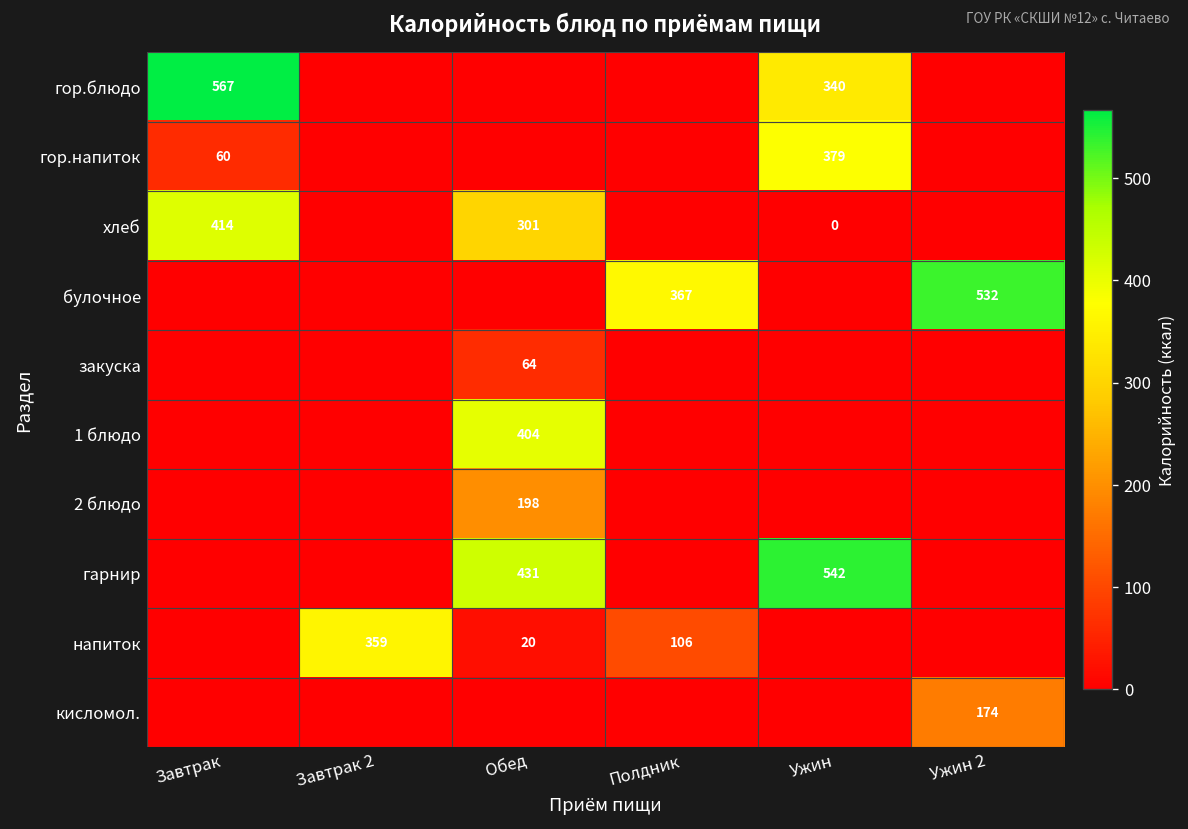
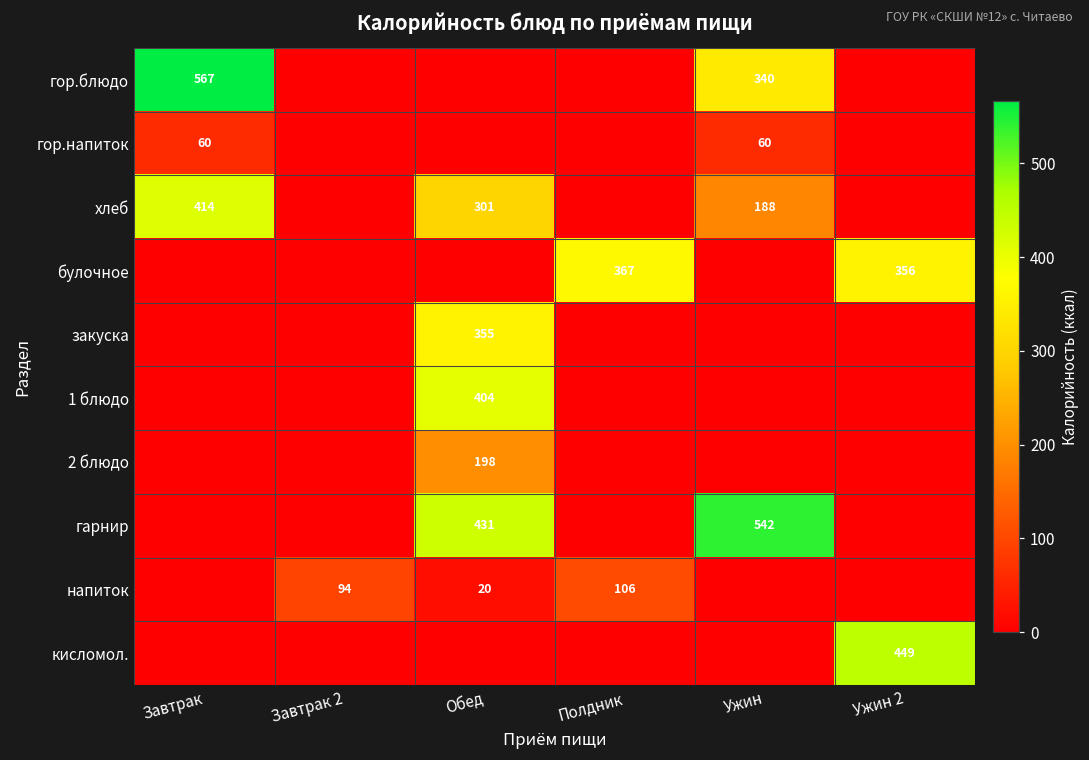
гор.напиток, Ужин: 379 -> 60
хлеб, Ужин: 0 -> 188
булочное, Ужин 2: 532 -> 356
закуска, Обед: 64 -> 355
напиток, Завтрак 2: 359 -> 94
кисломол., Ужин 2: 174 -> 449
